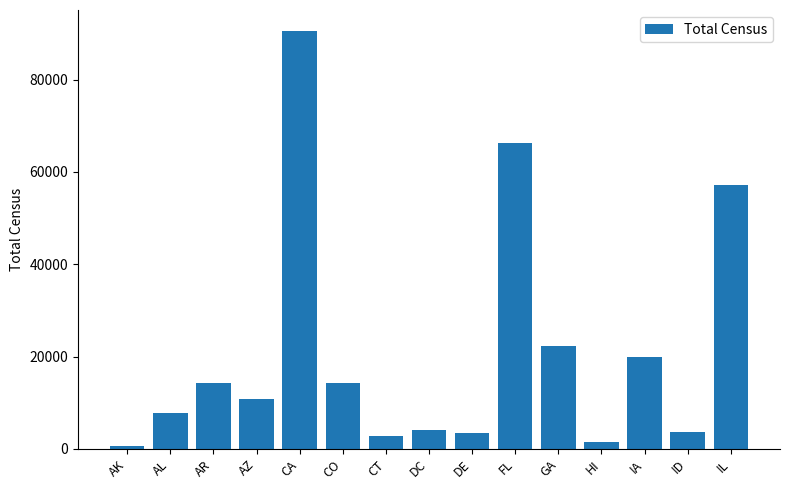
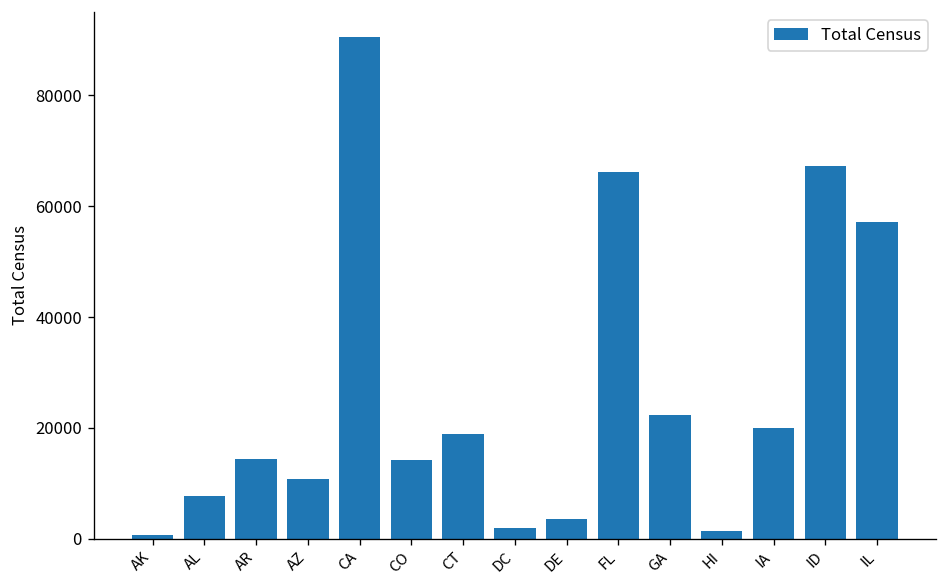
CT: 3000 -> 19000
DC: 4000 -> 2000
ID: 4000 -> 67000
